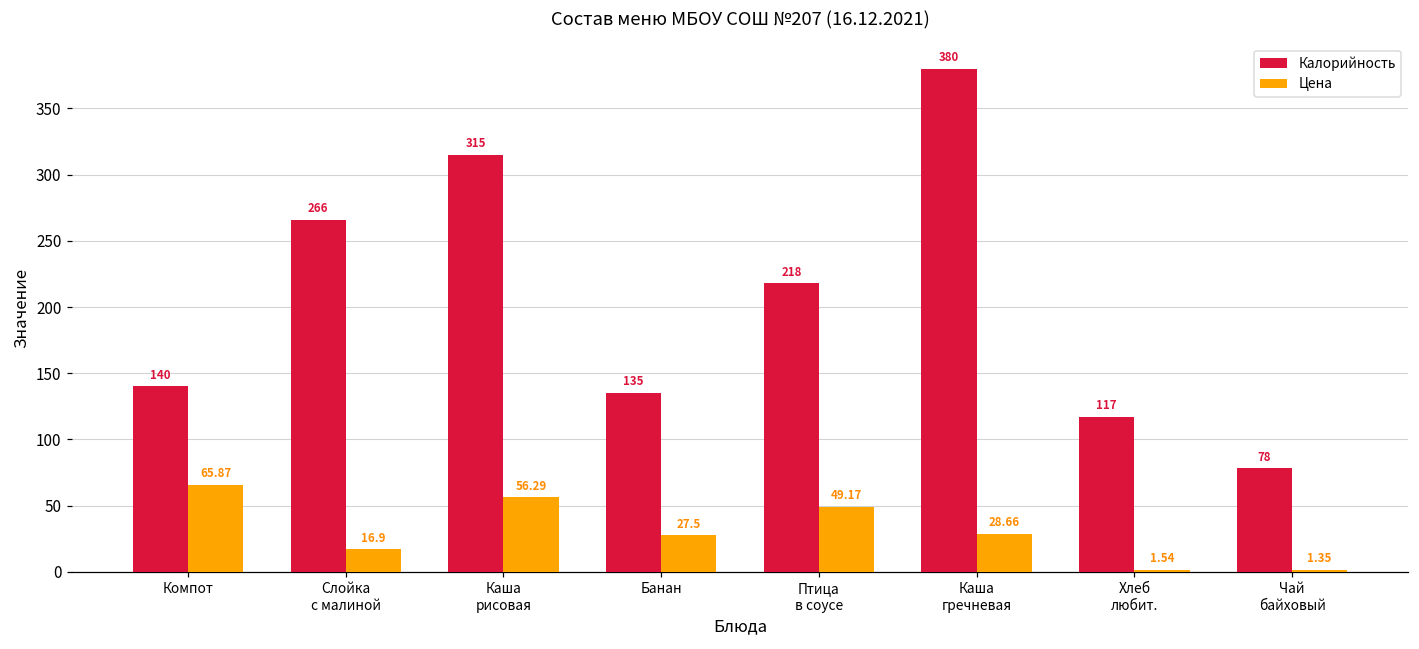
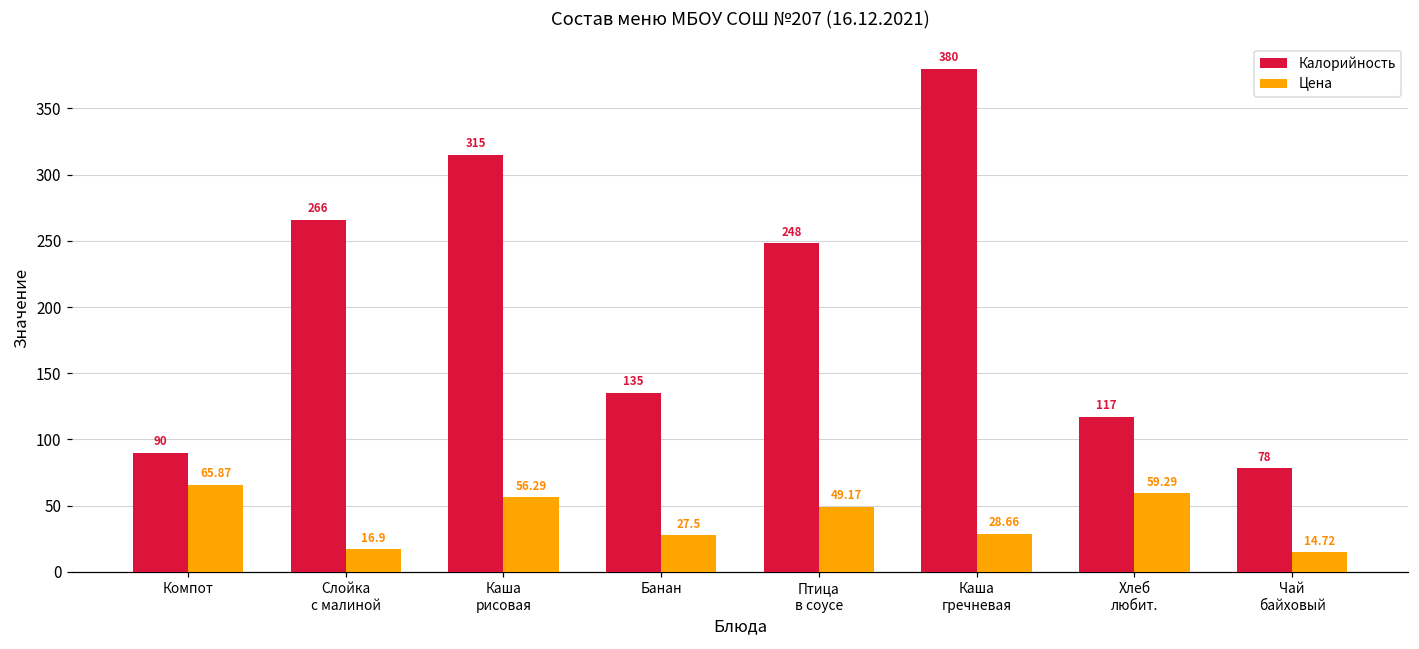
Калорийность, Компот: 140 -> 90
Калорийность, Птица в соусе: 218 -> 248
Цена, Хлеб любит.: 1.54 -> 59.29
Цена, Чай байховый: 1.35 -> 14.72
